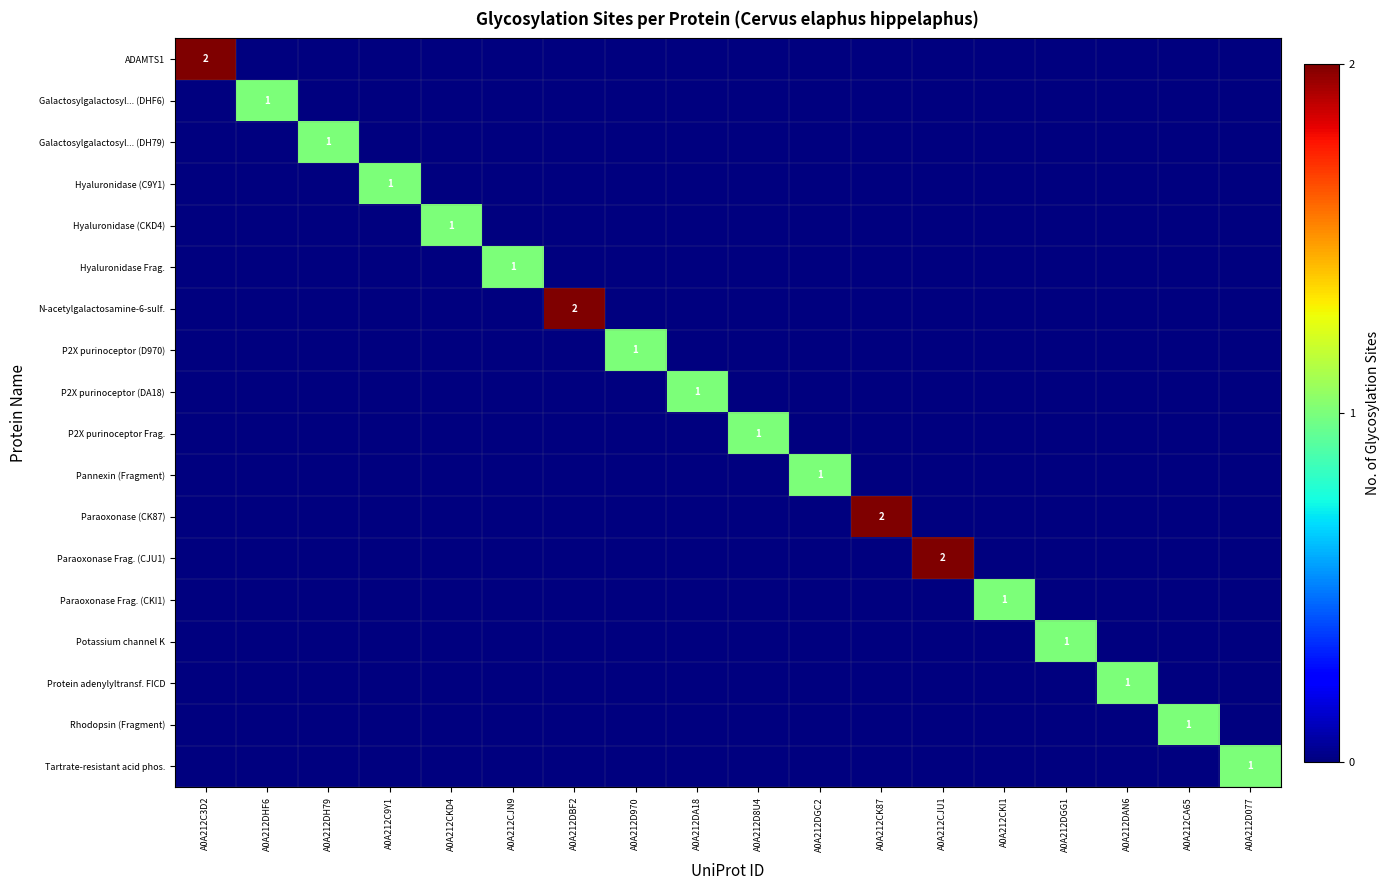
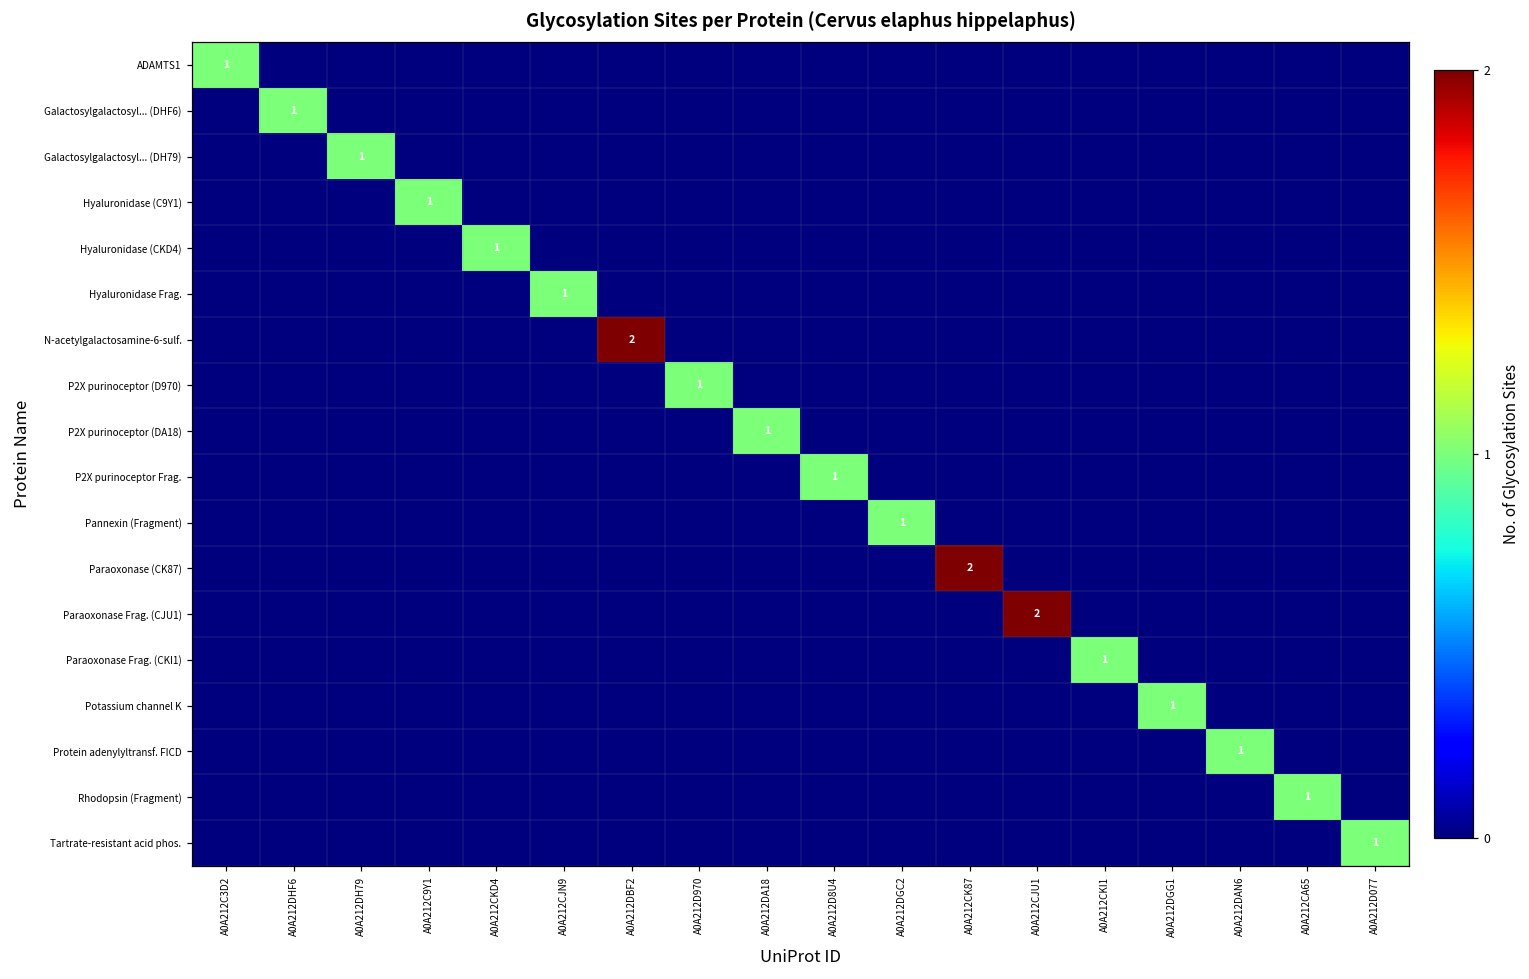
ADAMTS1, A0A212C3D2: 2 -> 1
